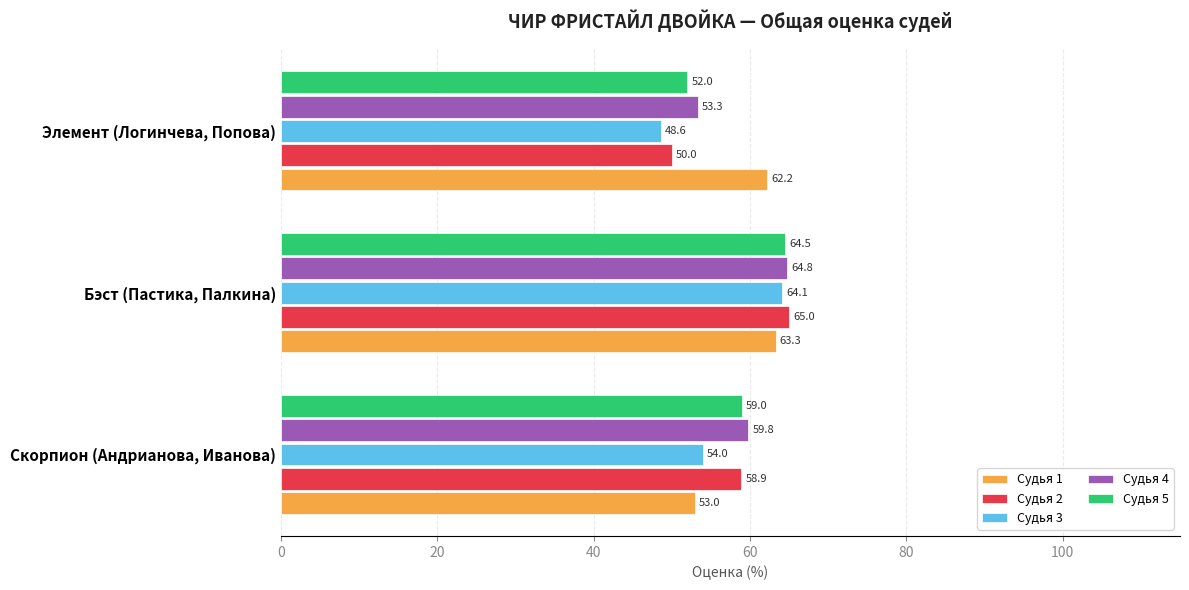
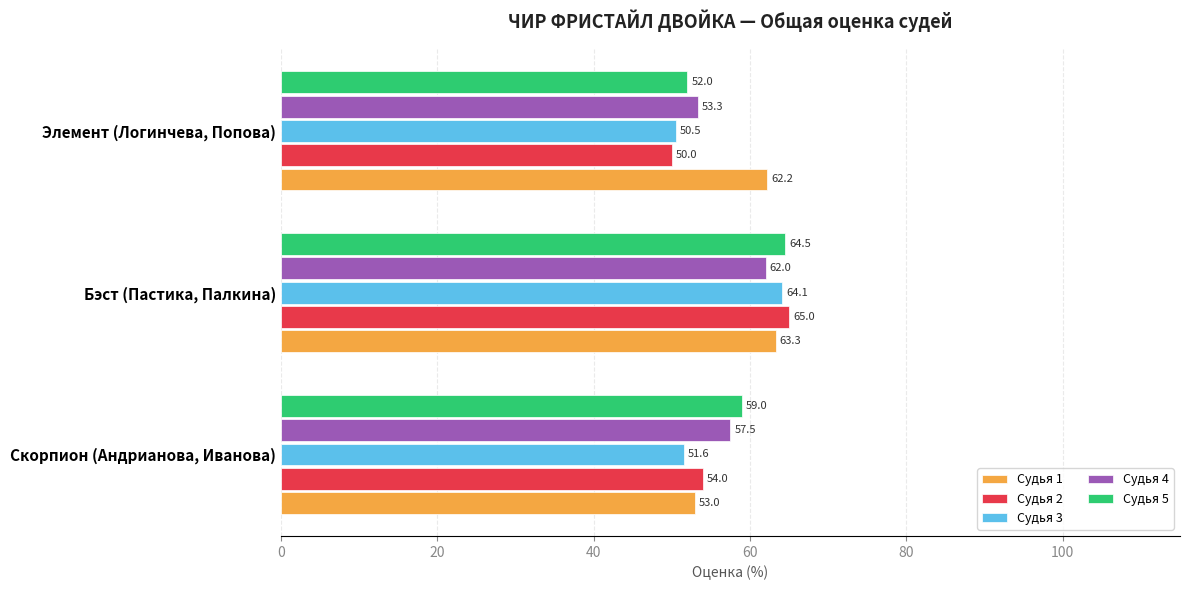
Судья 3, Элемент (Логинчева, Попова): 48.6 -> 50.5
Судья 4, Бэст (Пастика, Палкина): 64.8 -> 62.0
Судья 4, Скорпион (Андрианова, Иванова): 59.8 -> 57.5
Судья 3, Скорпион (Андрианова, Иванова): 54.0 -> 51.6
Судья 2, Скорпион (Андрианова, Иванова): 58.9 -> 54.0
